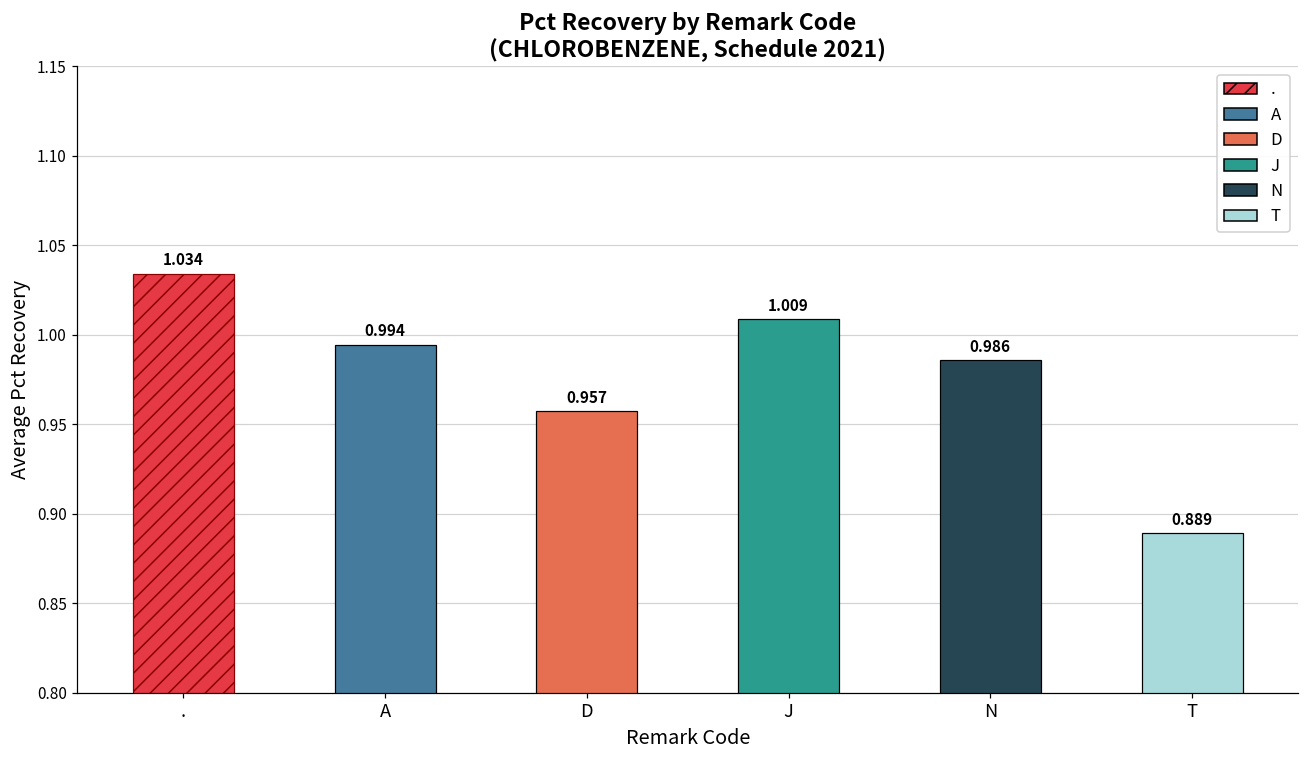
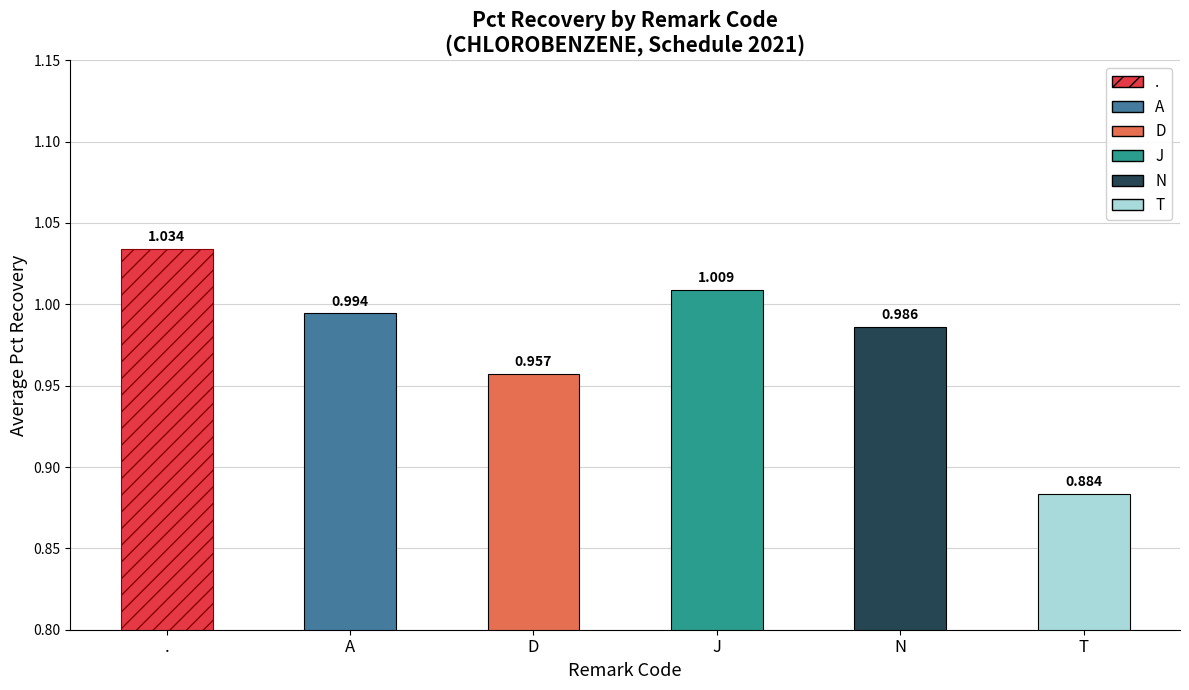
T: 0.889 -> 0.884
